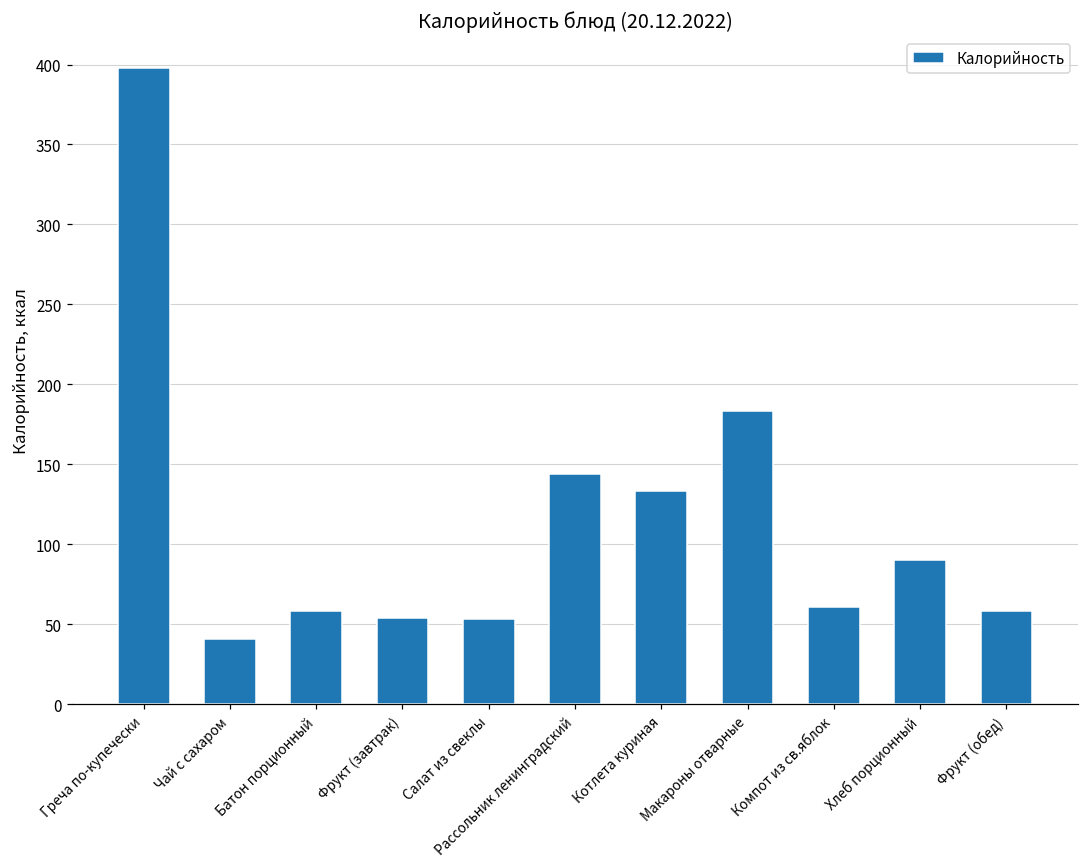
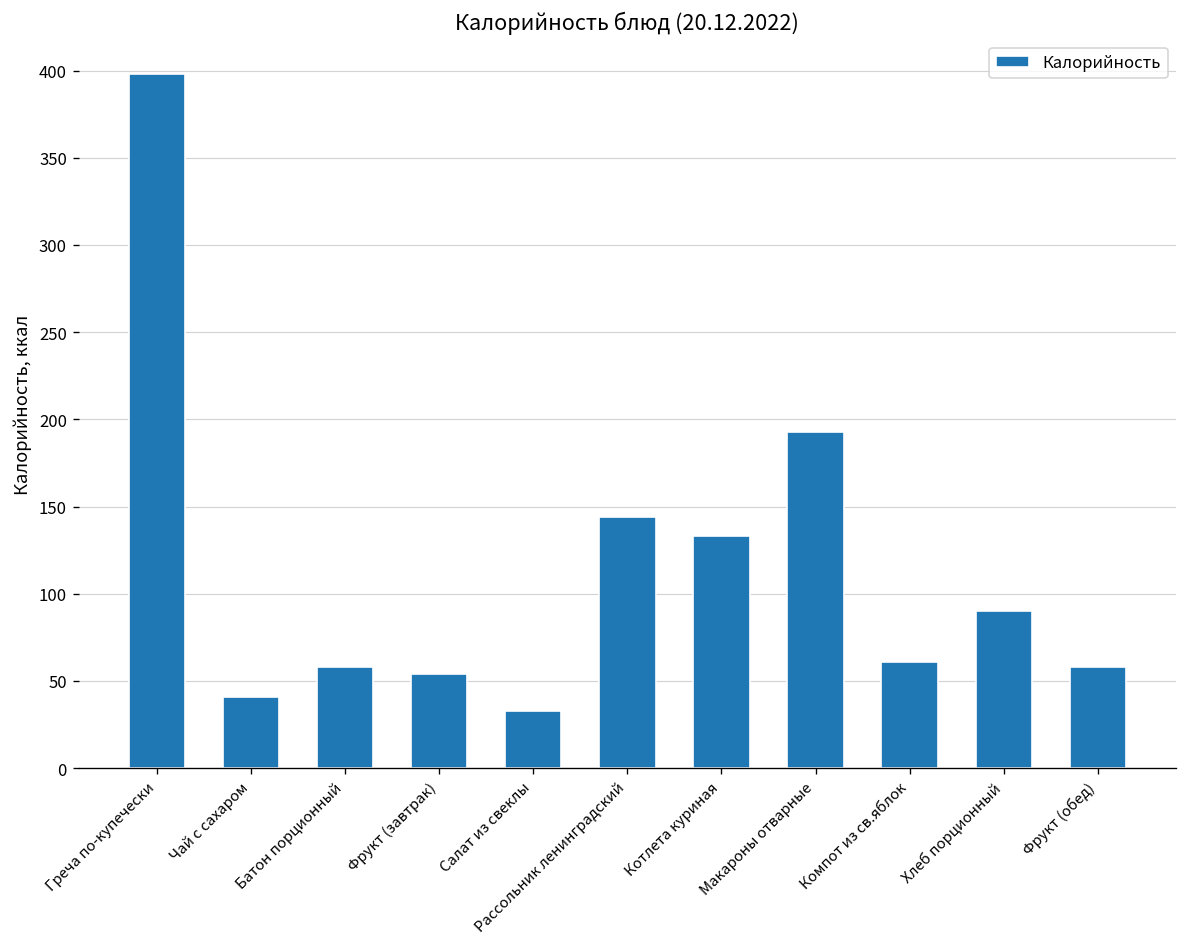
Салат из свеклы: 53 -> 33
Макароны отварные: 183 -> 193
